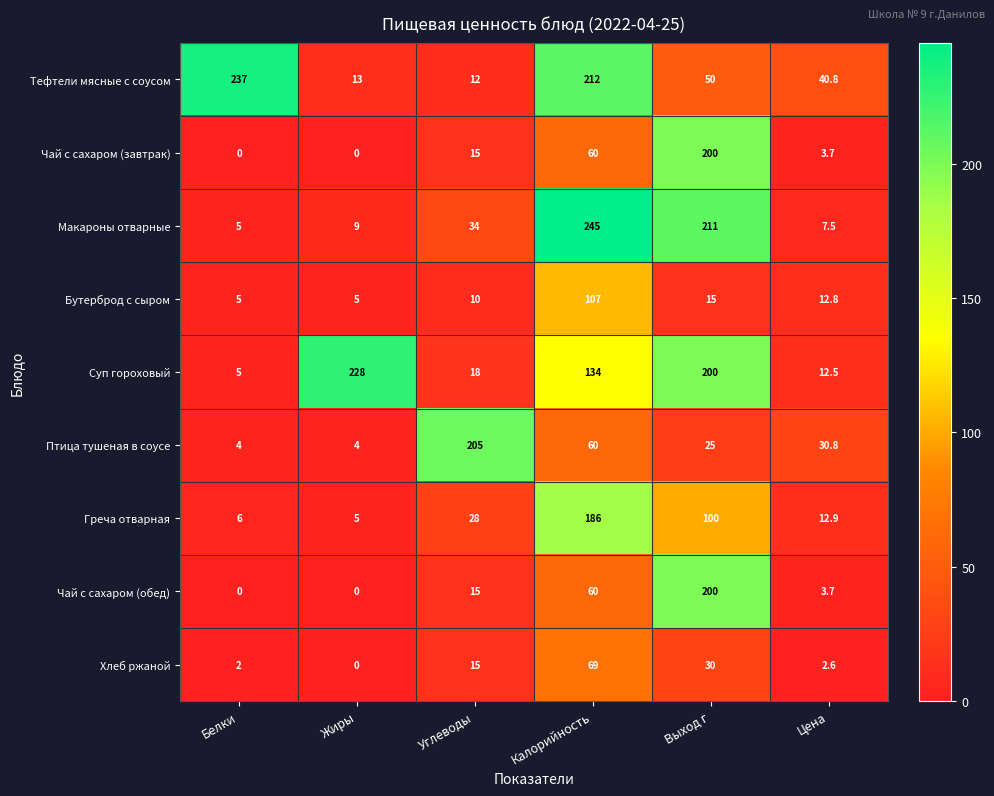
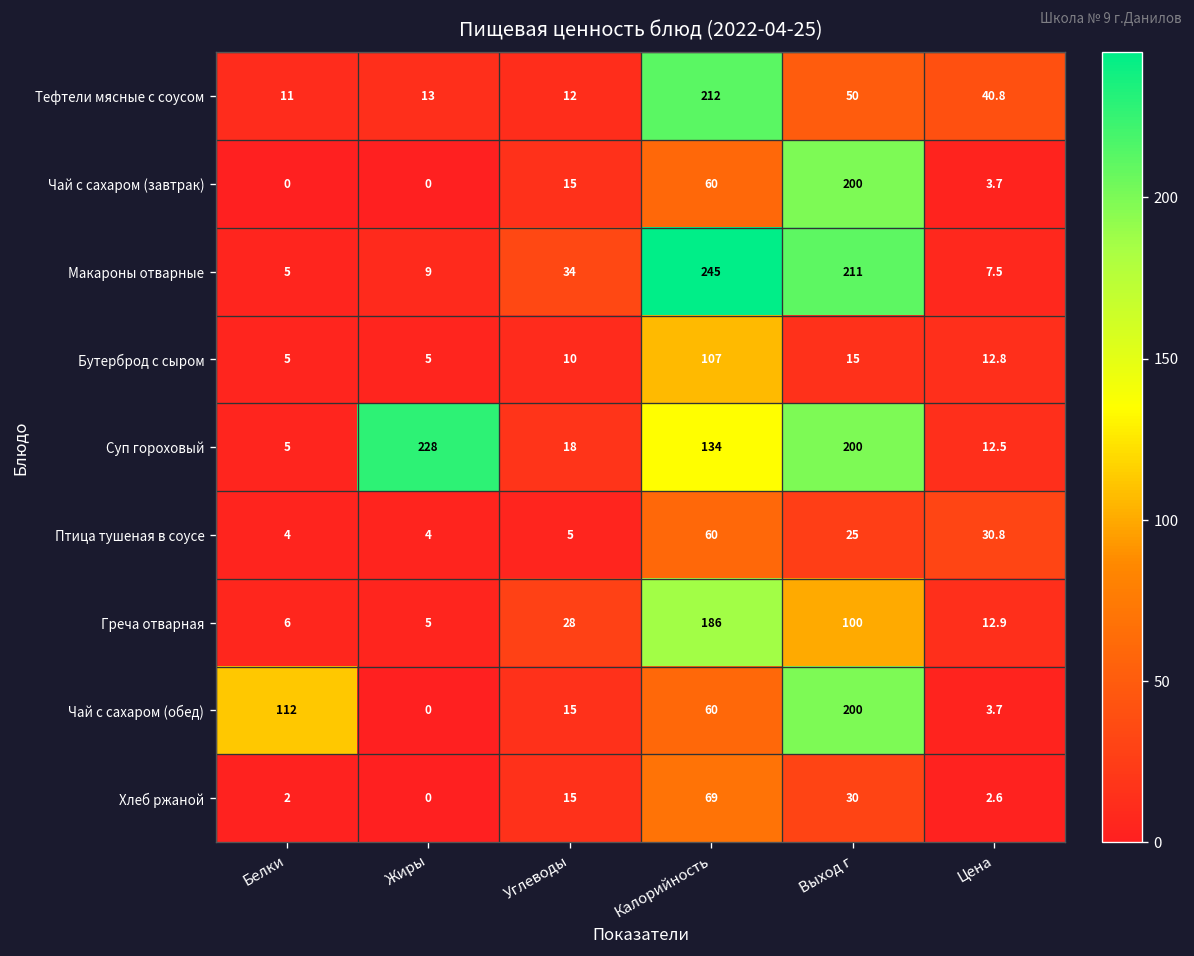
Тефтели мясные с соусом, Белки: 237 -> 11
Птица тушеная в соусе, Углеводы: 205 -> 5
Чай с сахаром (обед), Белки: 0 -> 112
